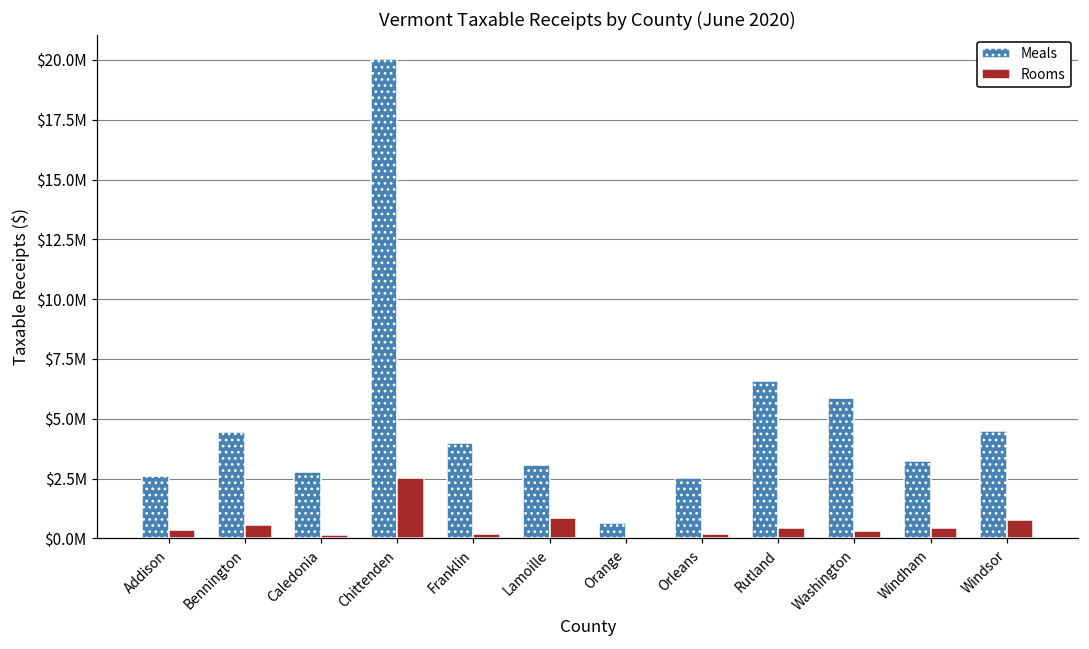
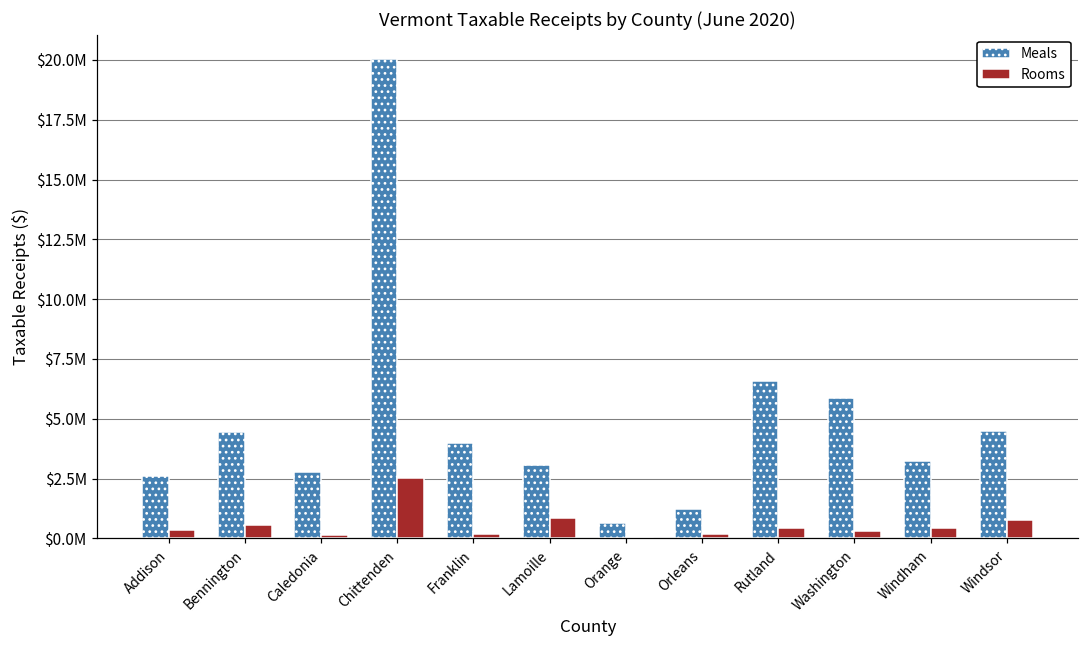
Meals, Orleans: $2500000 -> $1200000
